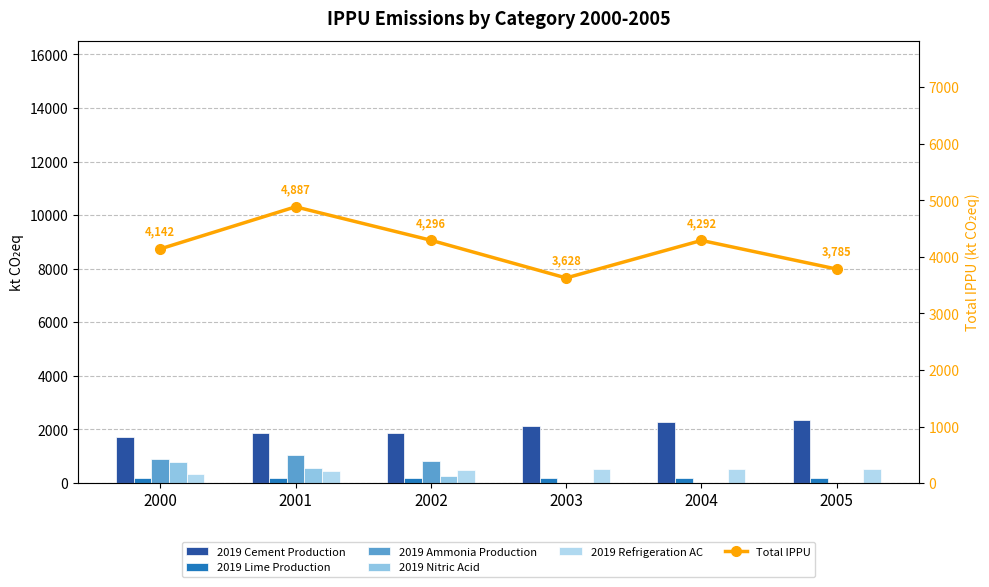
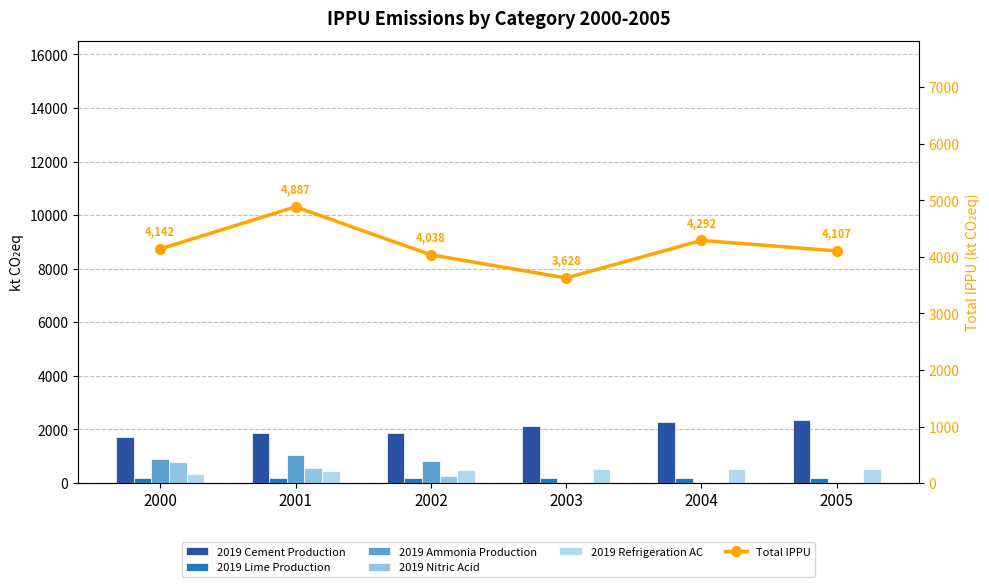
Total IPPU, 2002: 4,296 -> 4,038
Total IPPU, 2005: 3,785 -> 4,107
